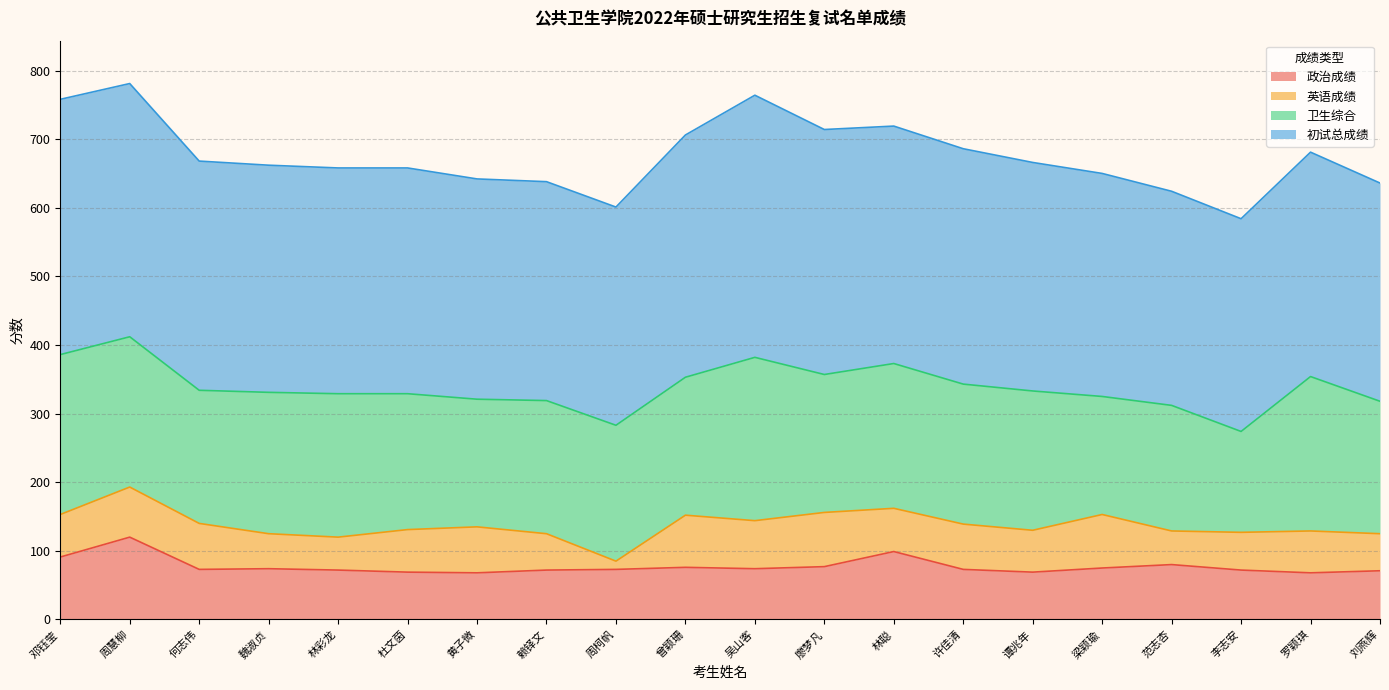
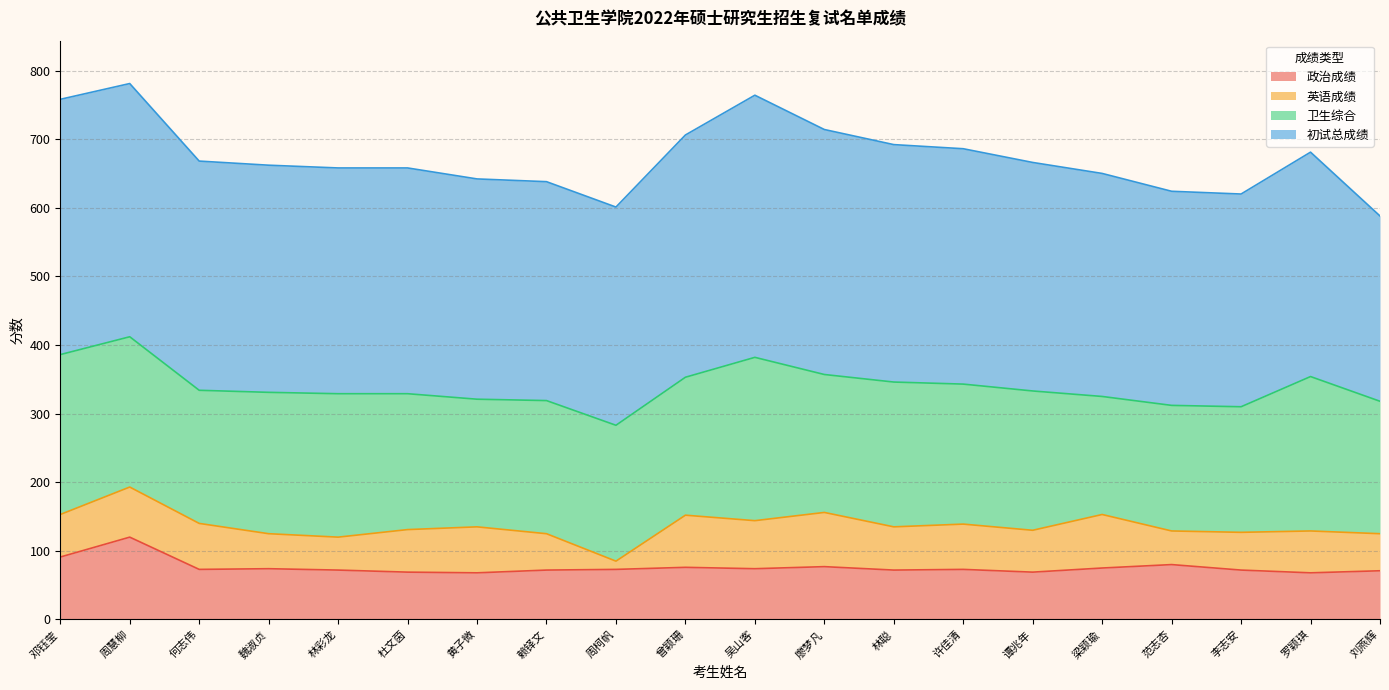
政治成绩, 林聪: 100 -> 70
卫生综合, 李志安: 150 -> 180
初试总成绩, 刘燕辉: 320 -> 270
